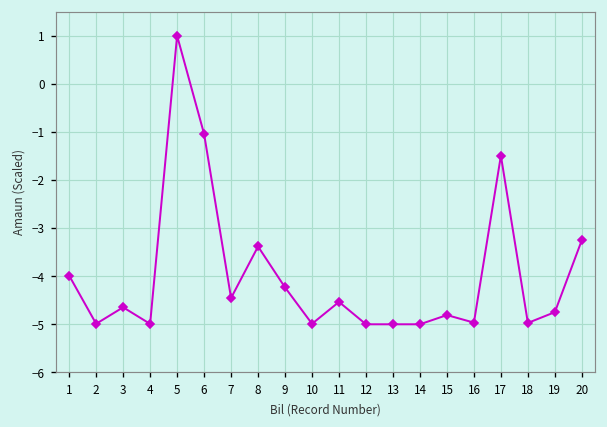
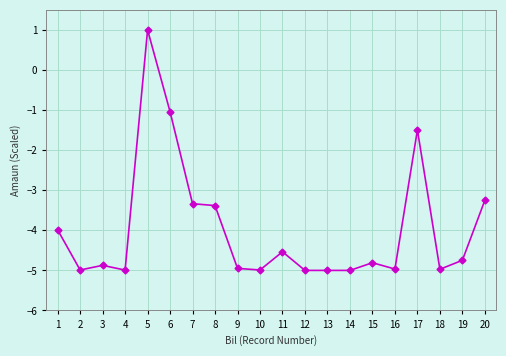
3: -4.6 -> -4.9
7: -4.5 -> -3.3
9: -4.2 -> -4.9
